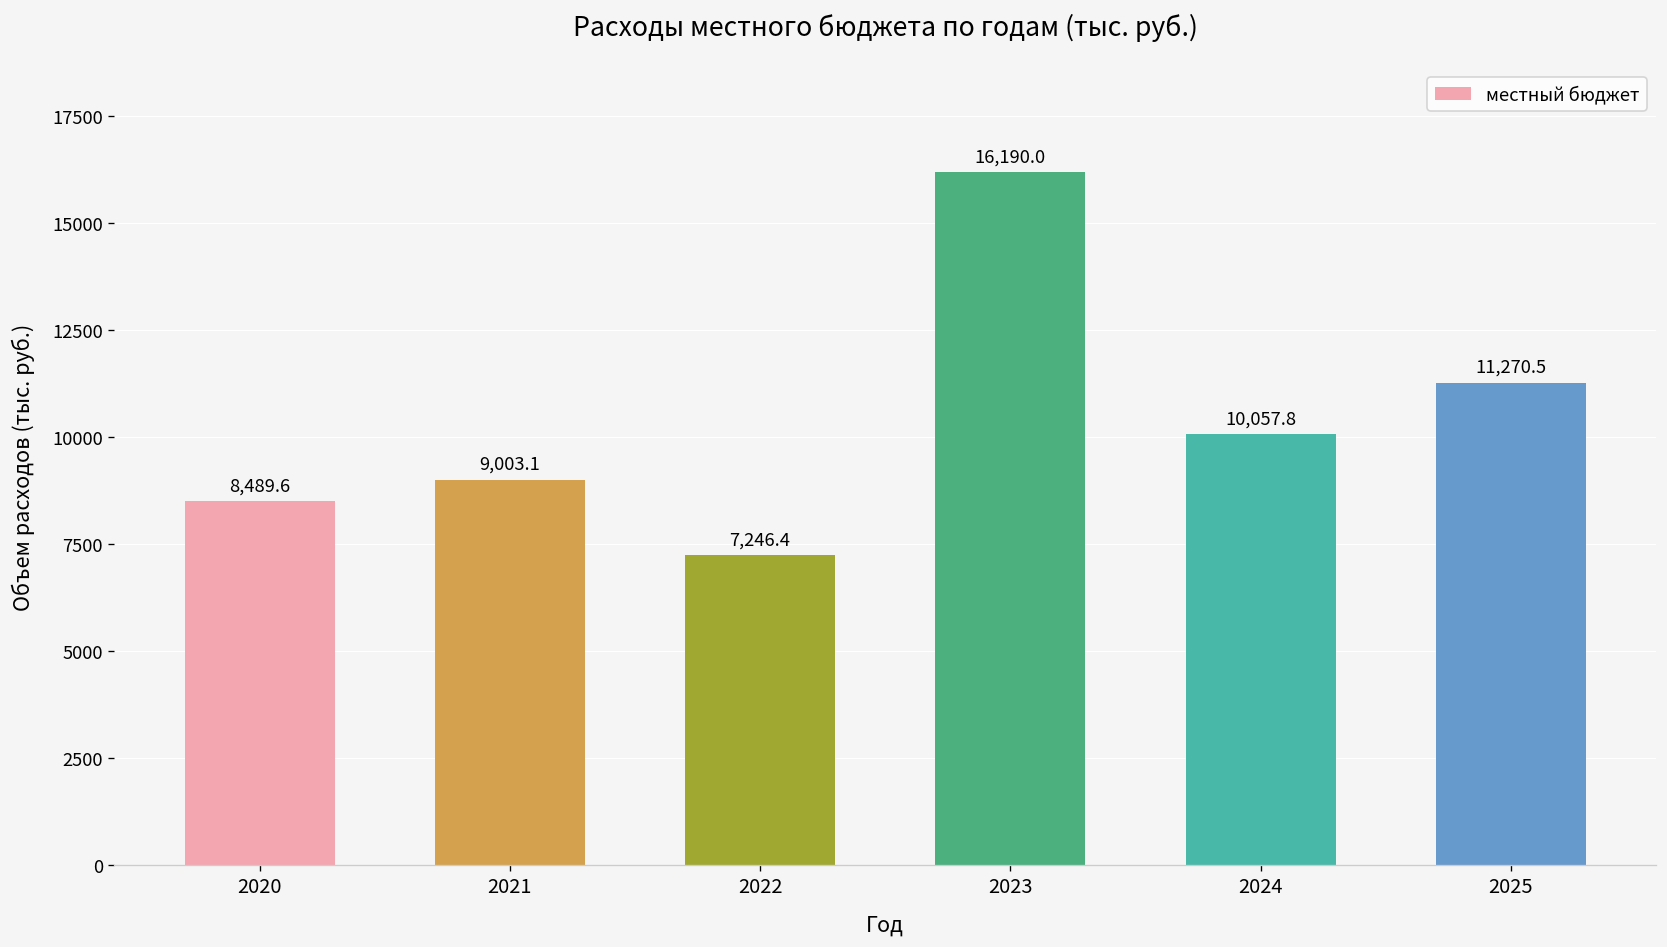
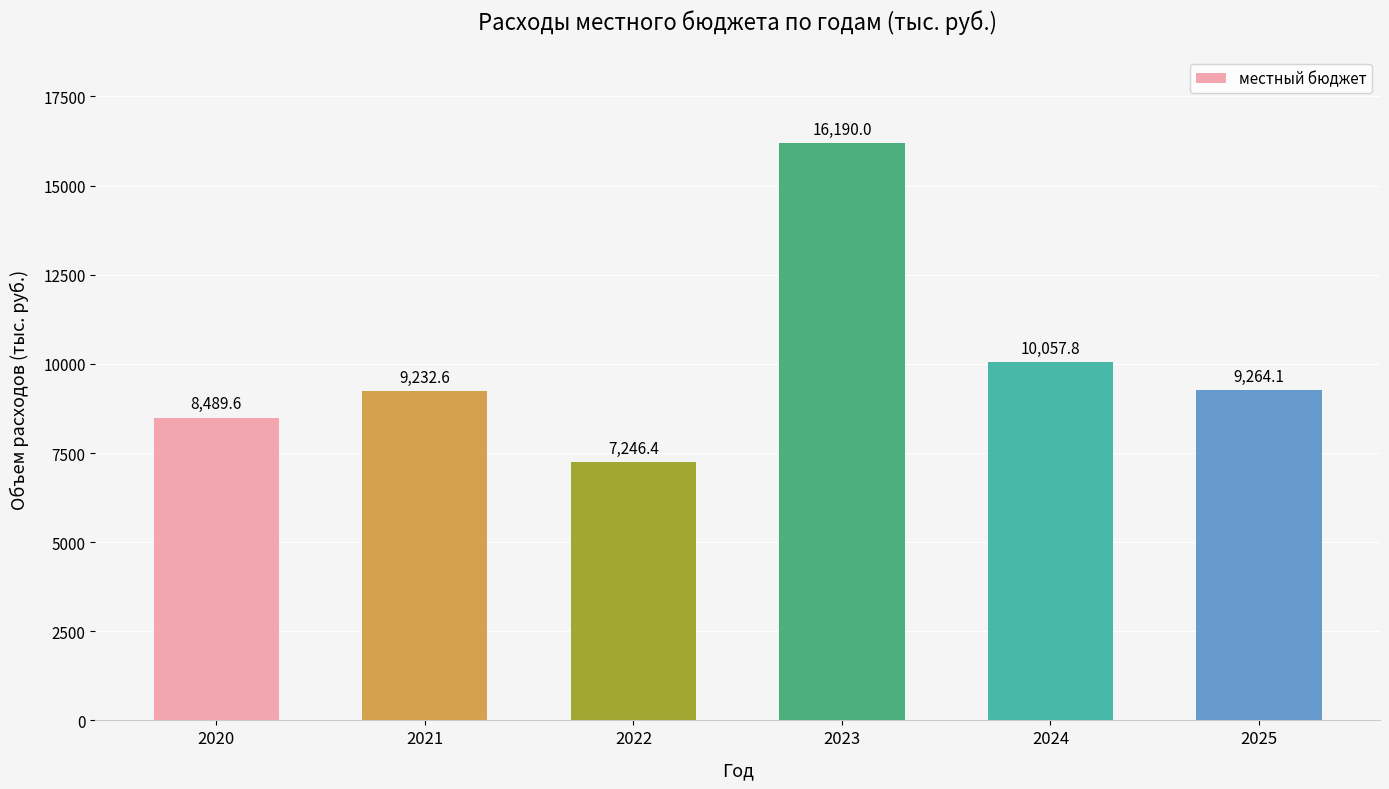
2021: 9,003.1 -> 9,232.6
2025: 11,270.5 -> 9,264.1
